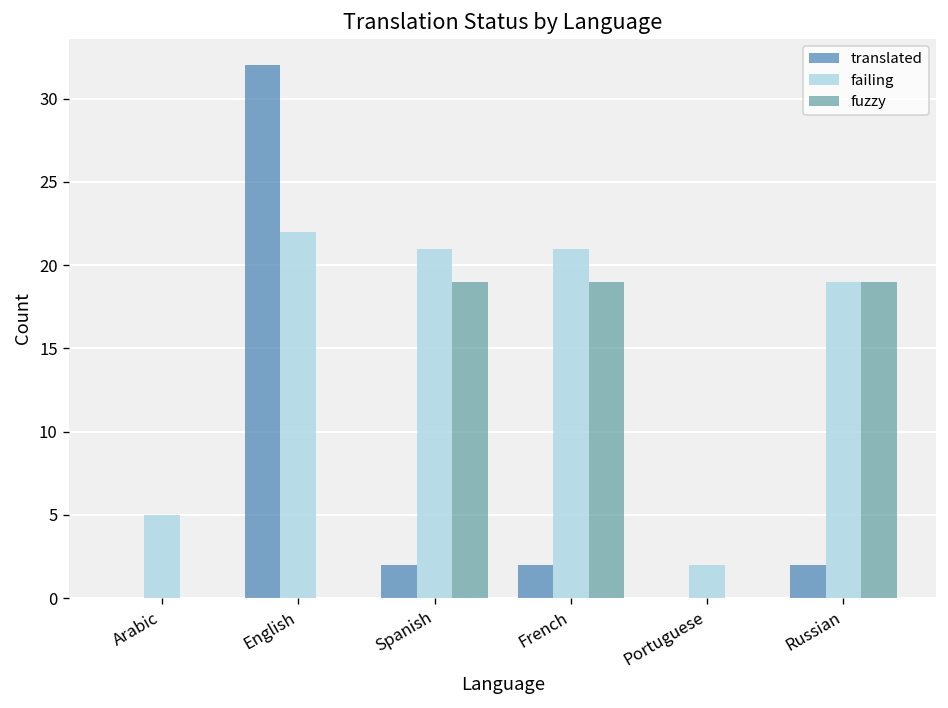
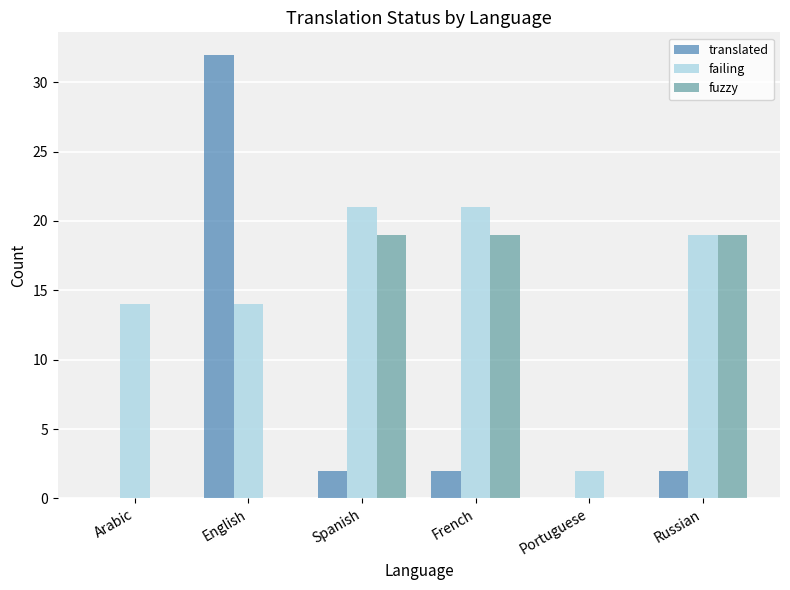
failing, Arabic: 5 -> 14
failing, English: 22 -> 14
